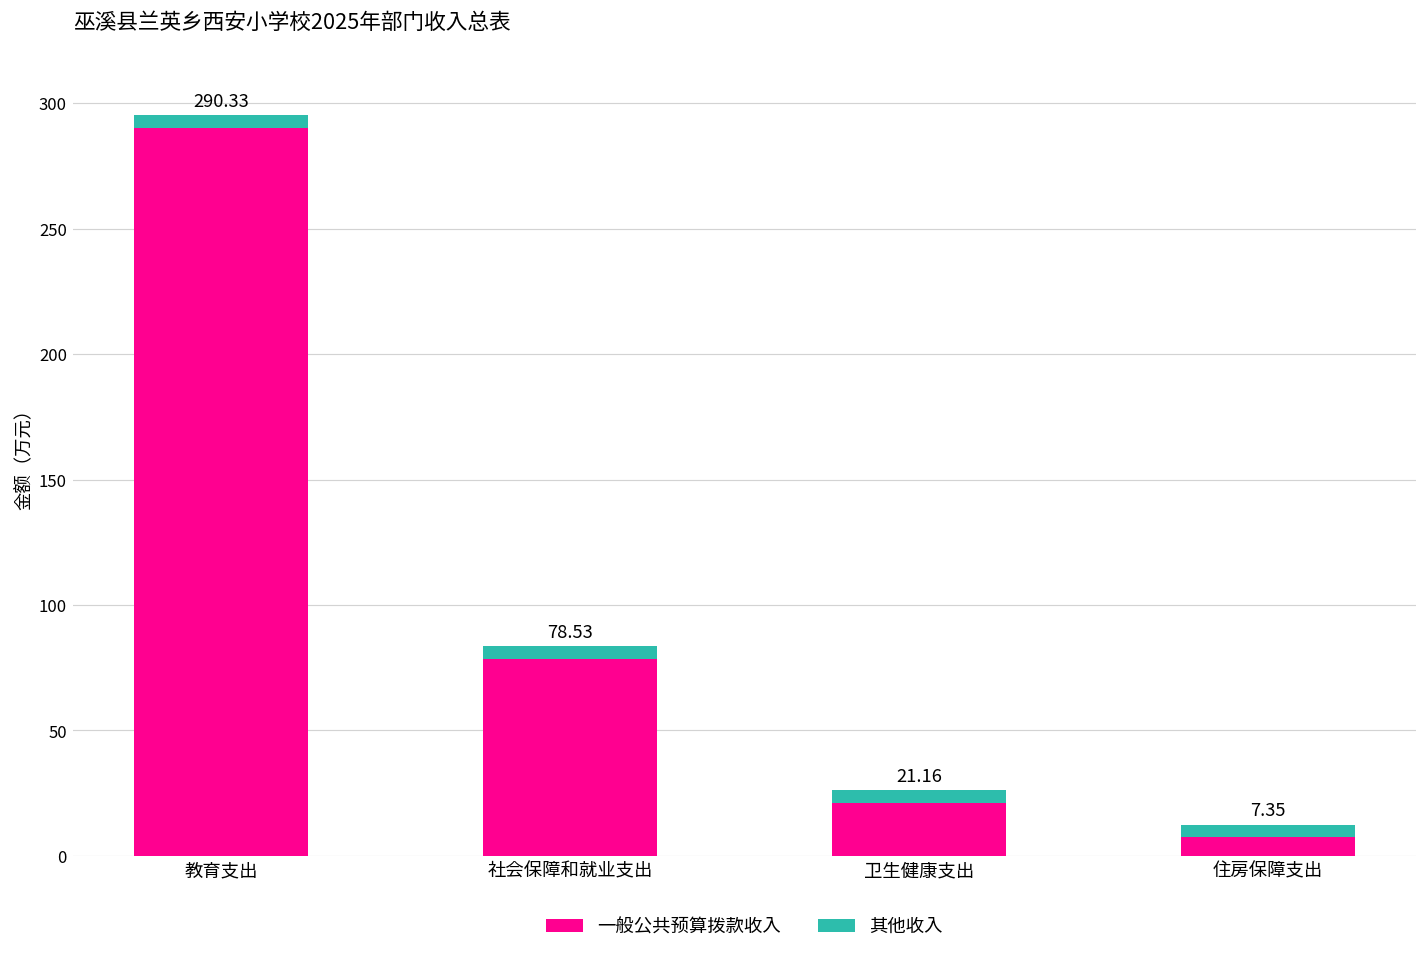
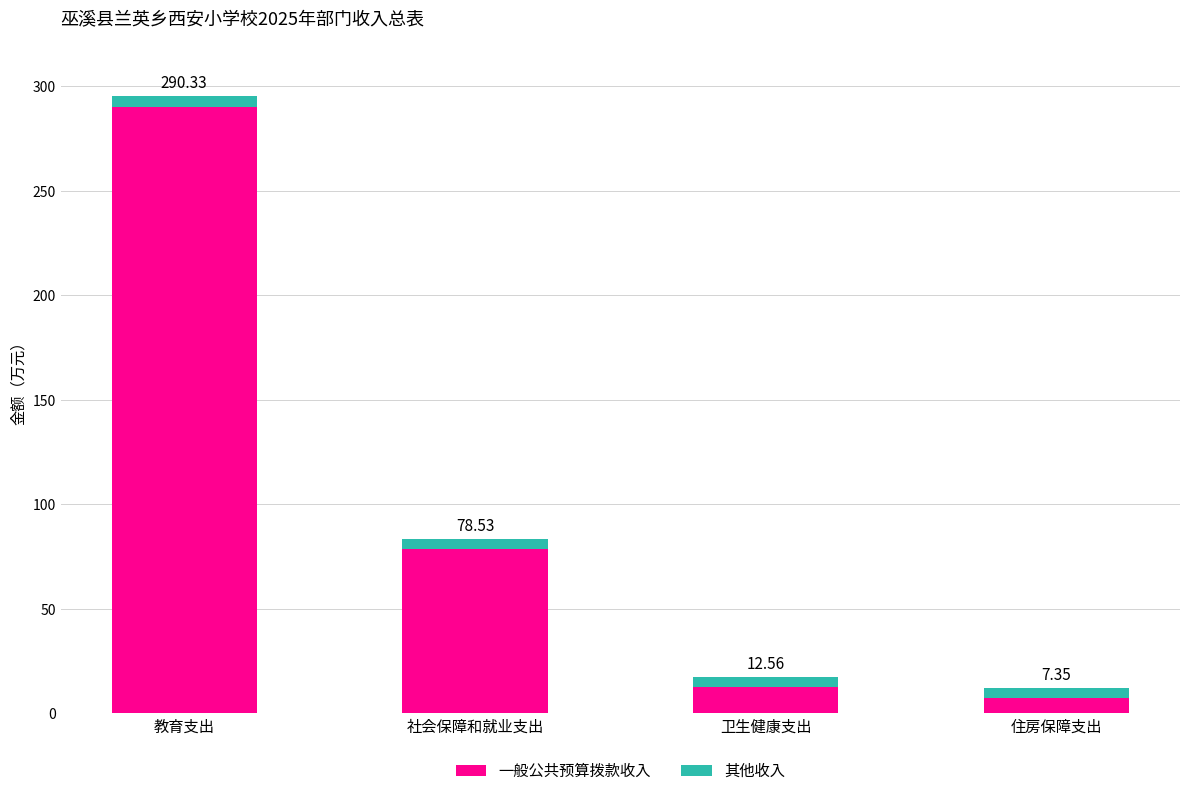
一般公共预算拨款收入, 卫生健康支出: 21.16 -> 12.56
